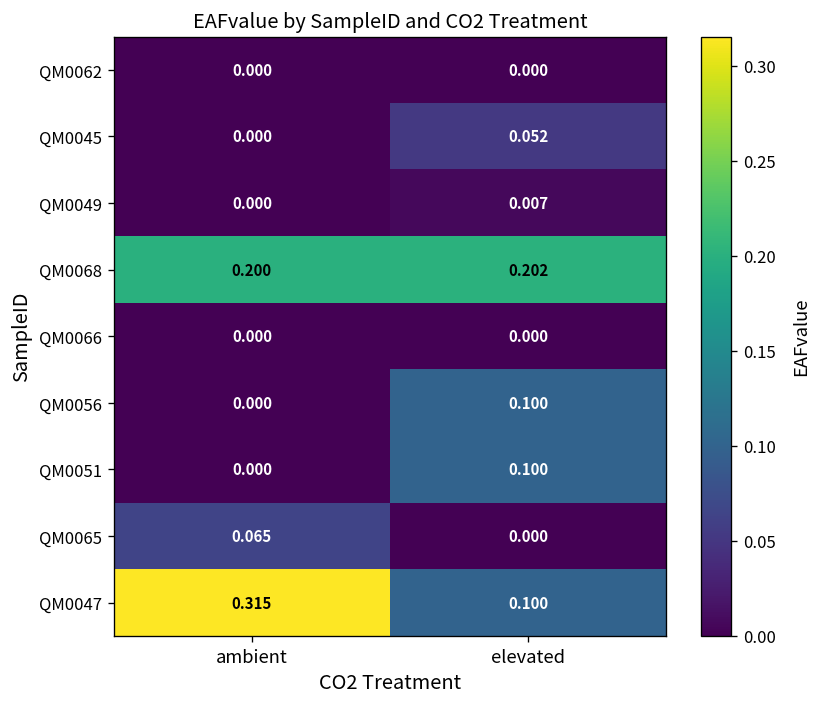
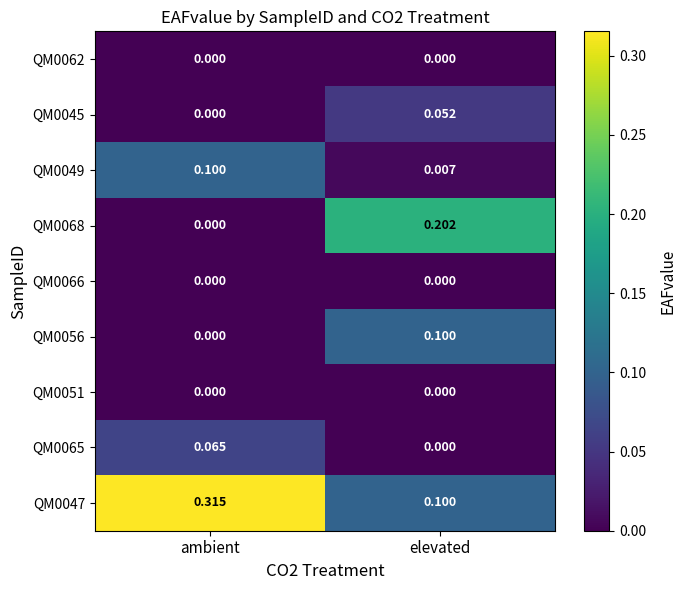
QM0049, ambient: 0.000 -> 0.100
QM0068, ambient: 0.200 -> 0.000
QM0051, elevated: 0.100 -> 0.000
